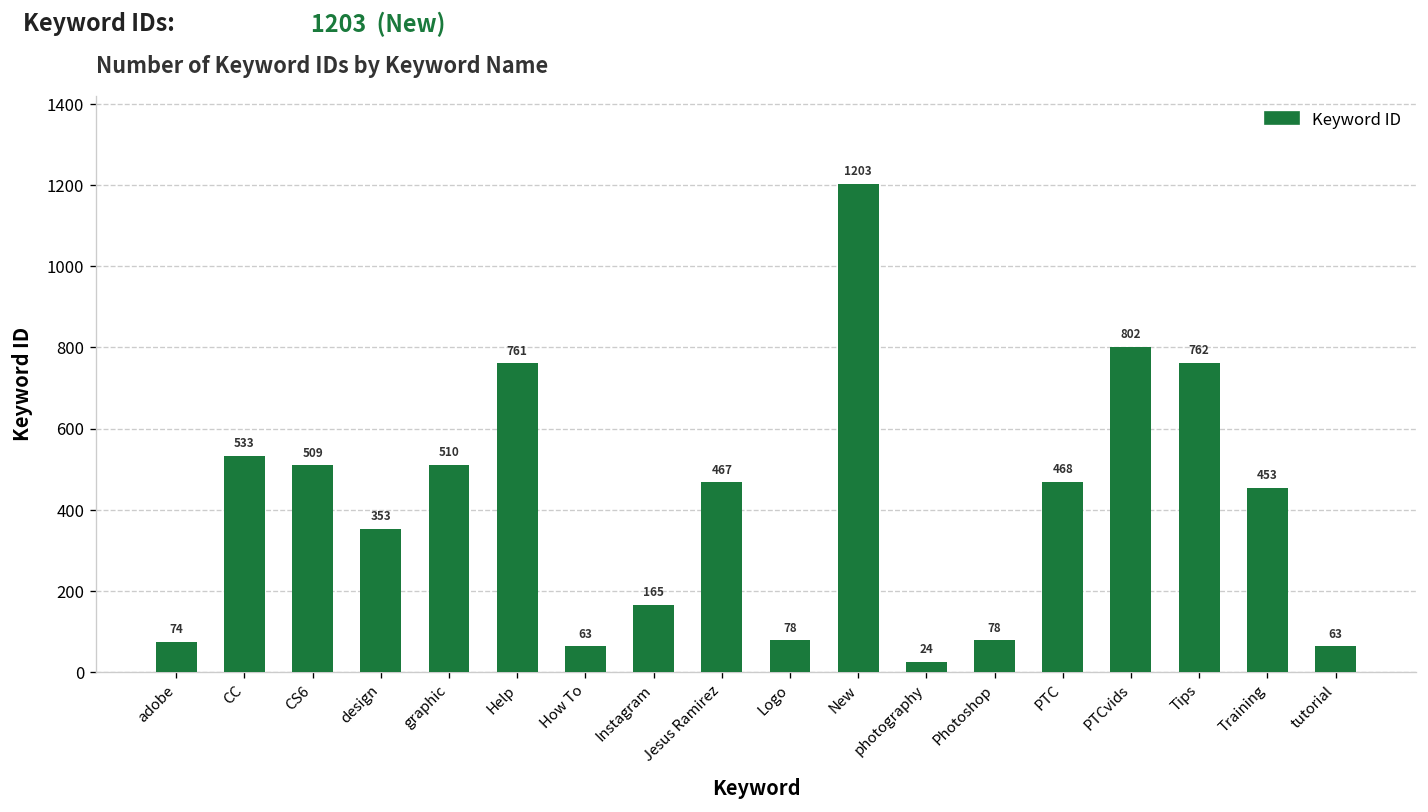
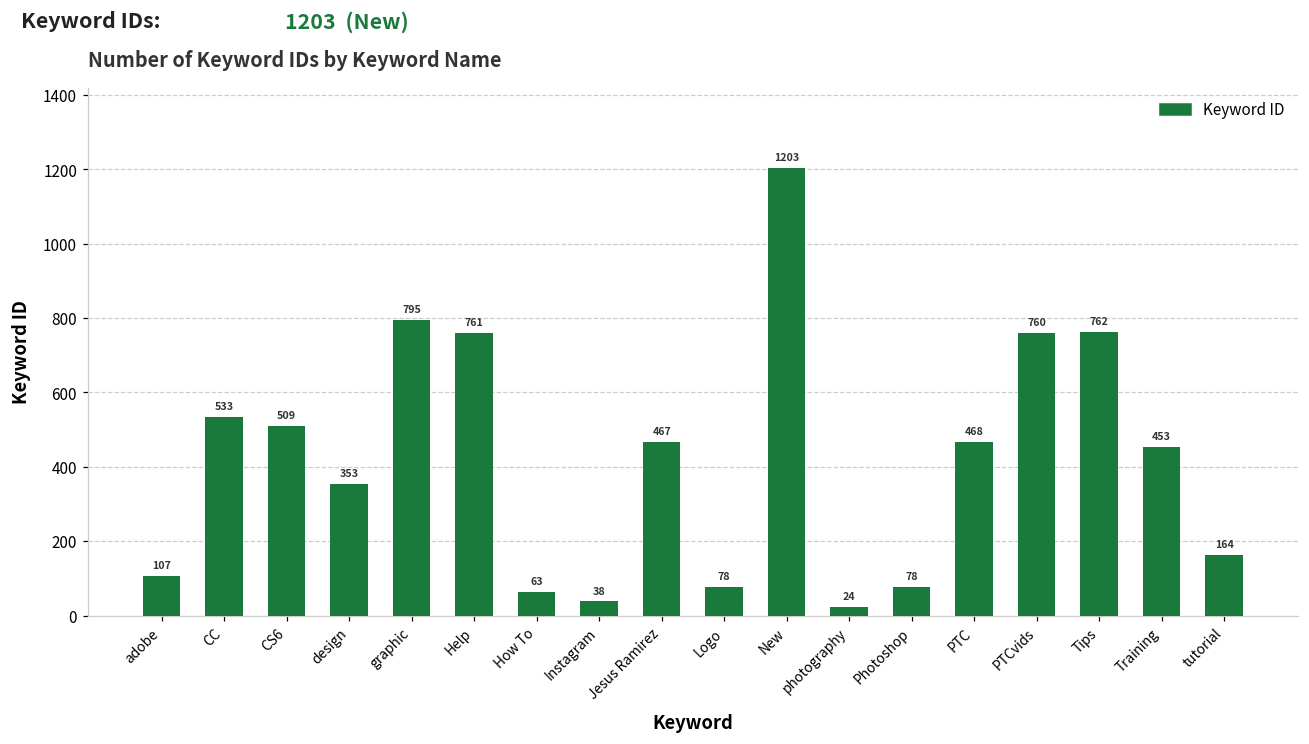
adobe: 74 -> 107
graphic: 510 -> 795
Instagram: 165 -> 38
PTCvids: 802 -> 760
tutorial: 63 -> 164
